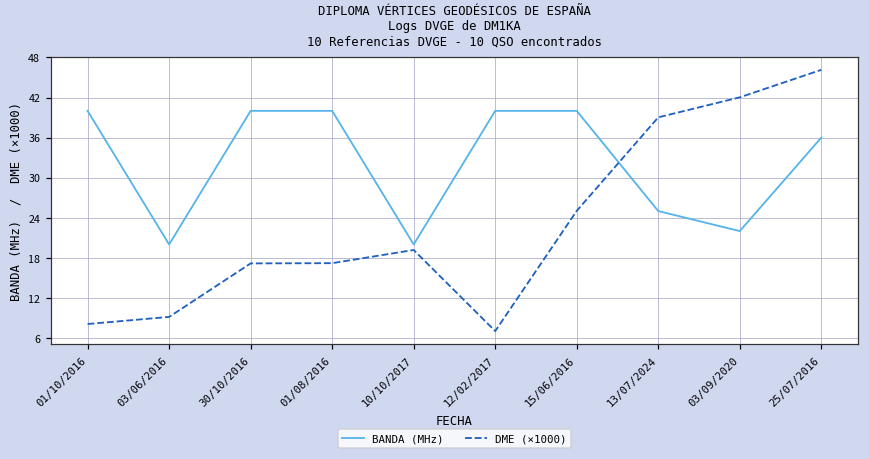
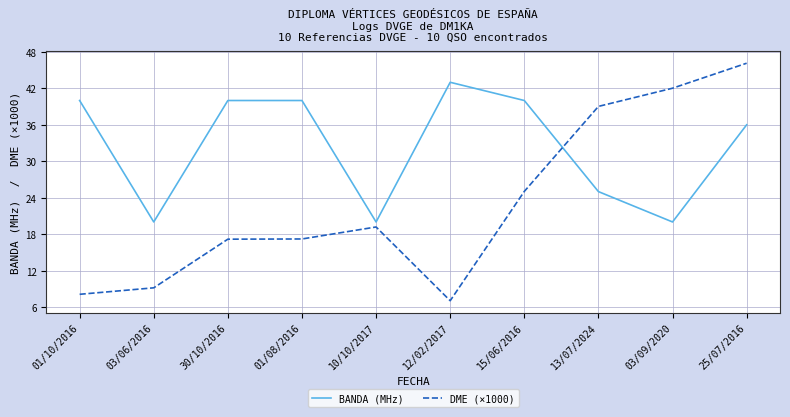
BANDA (MHz), 12/02/2017: 40 -> 43
BANDA (MHz), 03/09/2020: 22 -> 20
